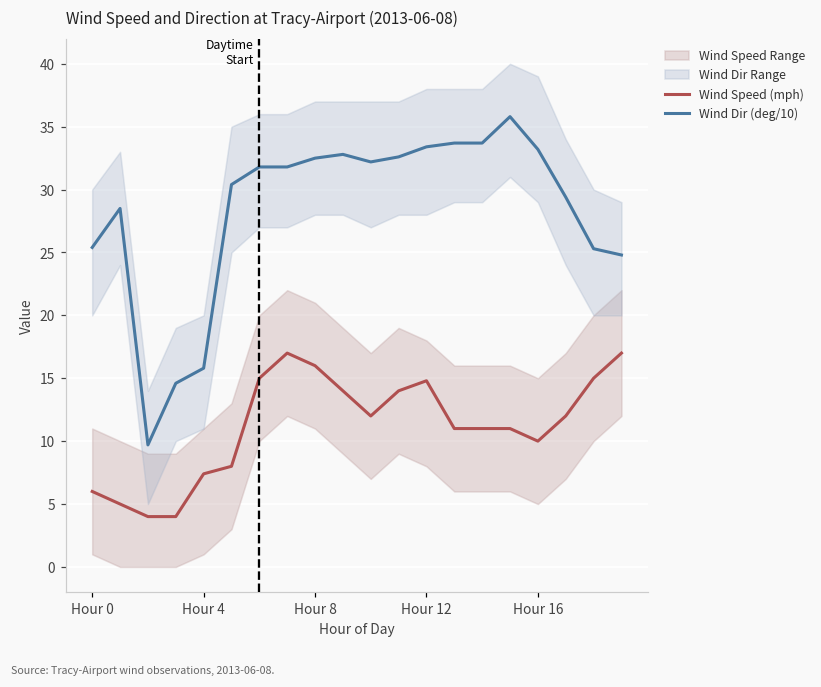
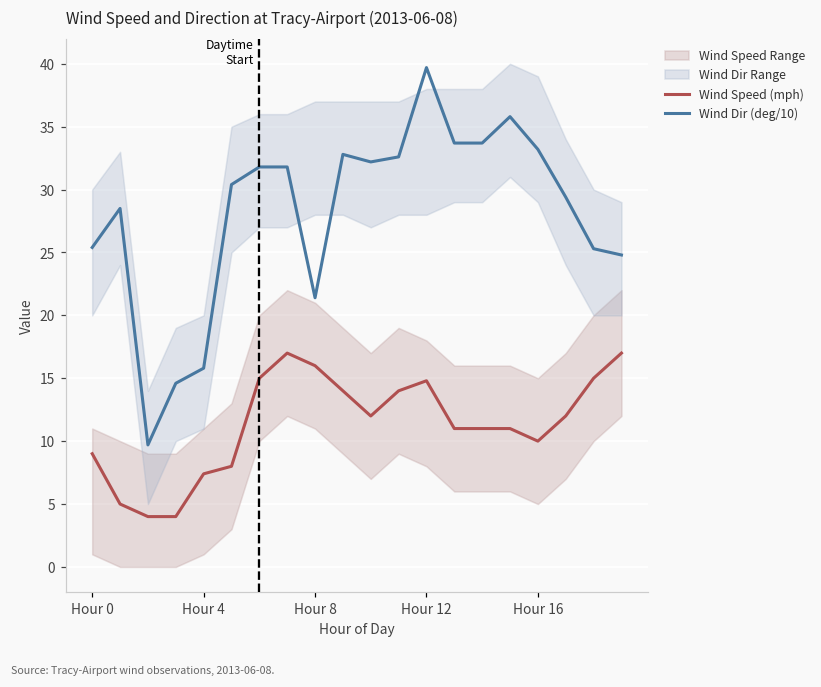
Wind Speed (mph), Hour 0: 6 -> 9
Wind Dir (deg/10), Hour 8: 32.5 -> 21.4
Wind Dir (deg/10), Hour 12: 33.4 -> 39.7
